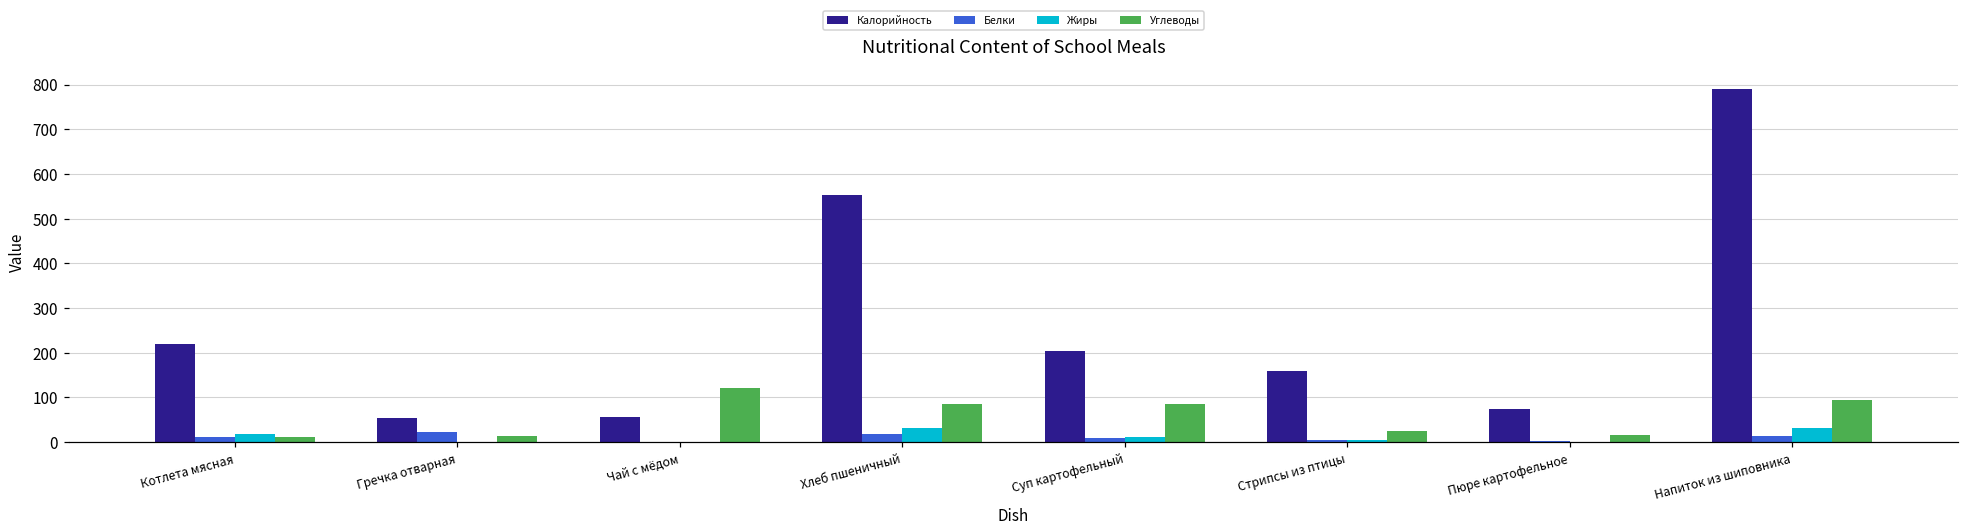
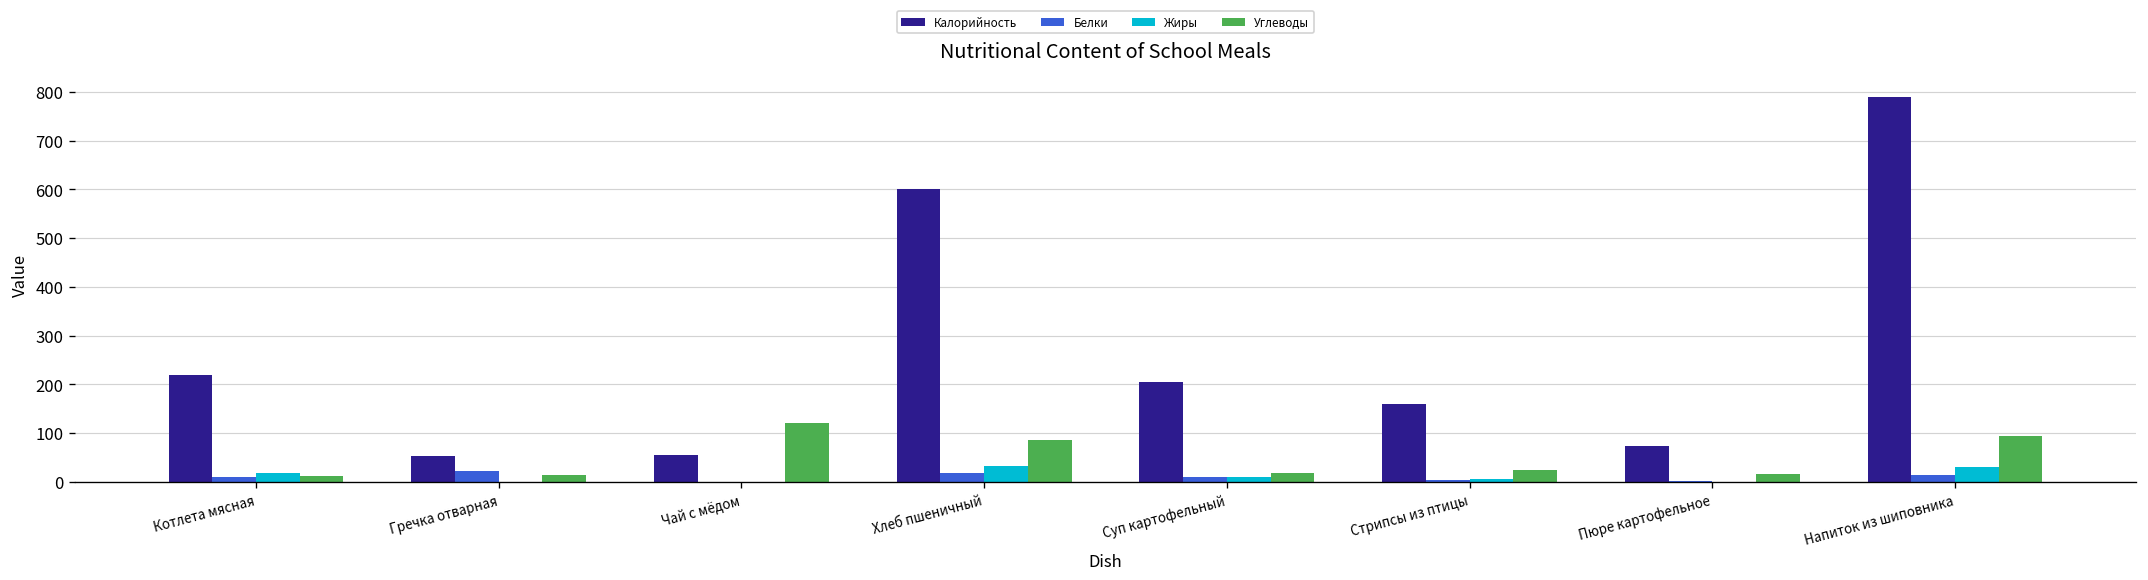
Калорийность, Хлеб пшеничный: 550 -> 600
Углеводы, Суп картофельный: 90 -> 20
